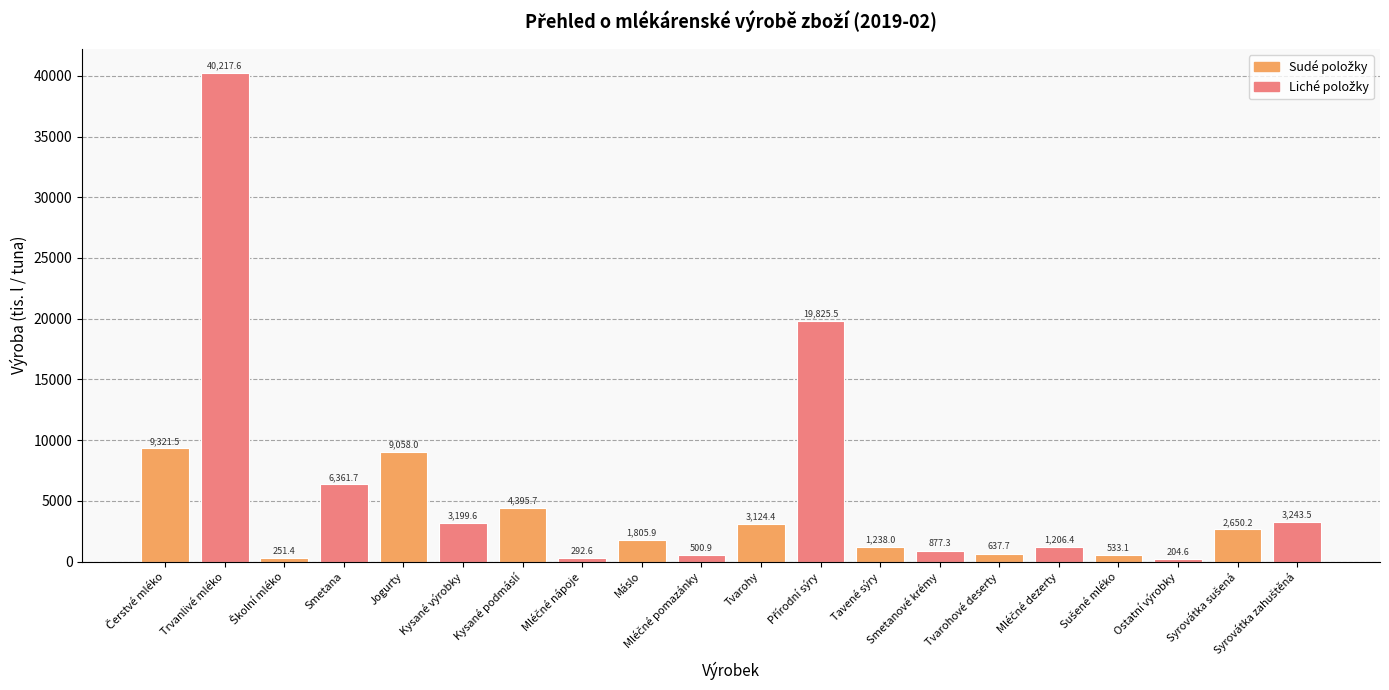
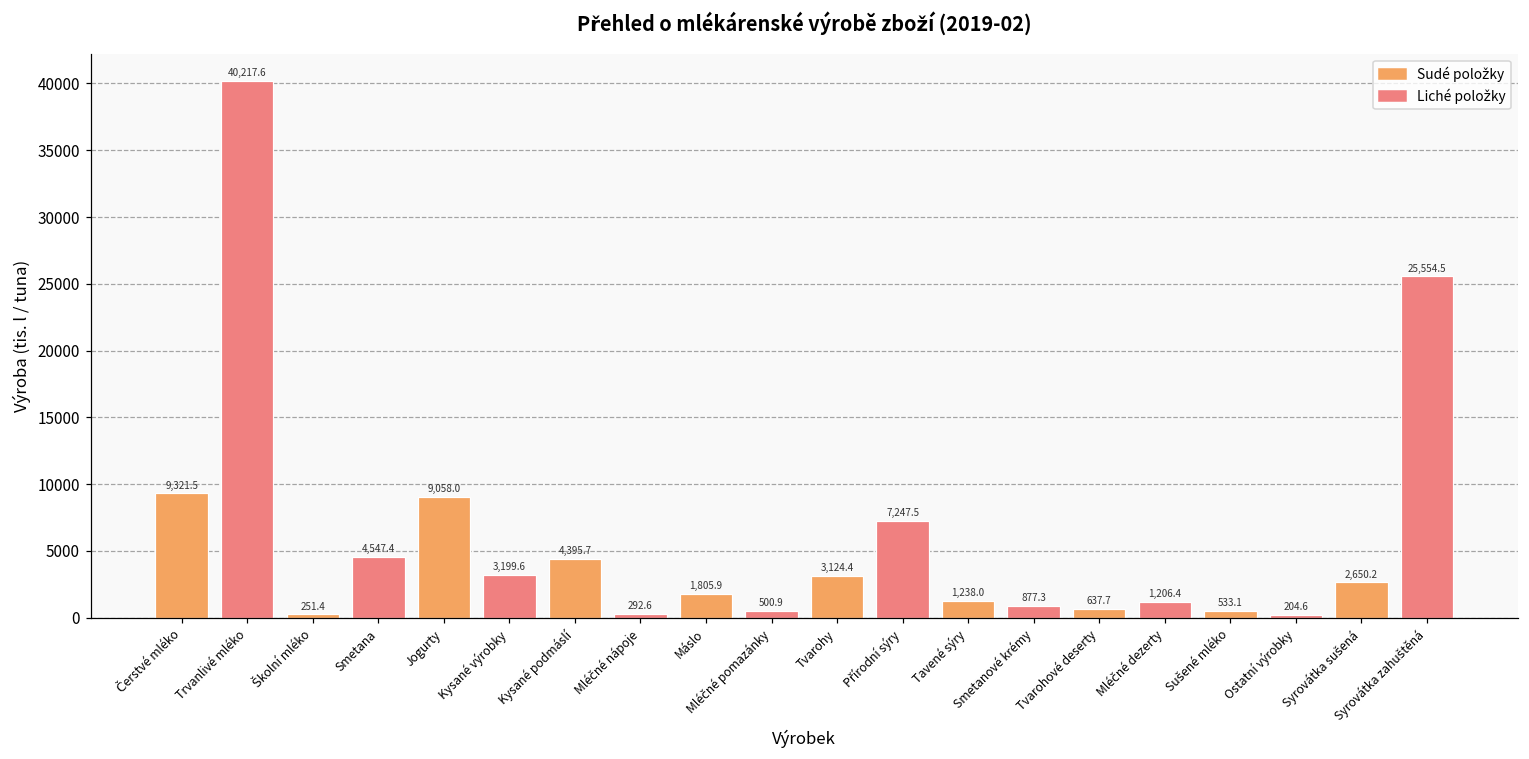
Smetana: 6,361.7 -> 4,547.4
Přírodní sýry: 19,825.5 -> 7,247.5
Syrovátka zahuštěná: 3,243.5 -> 25,554.5
